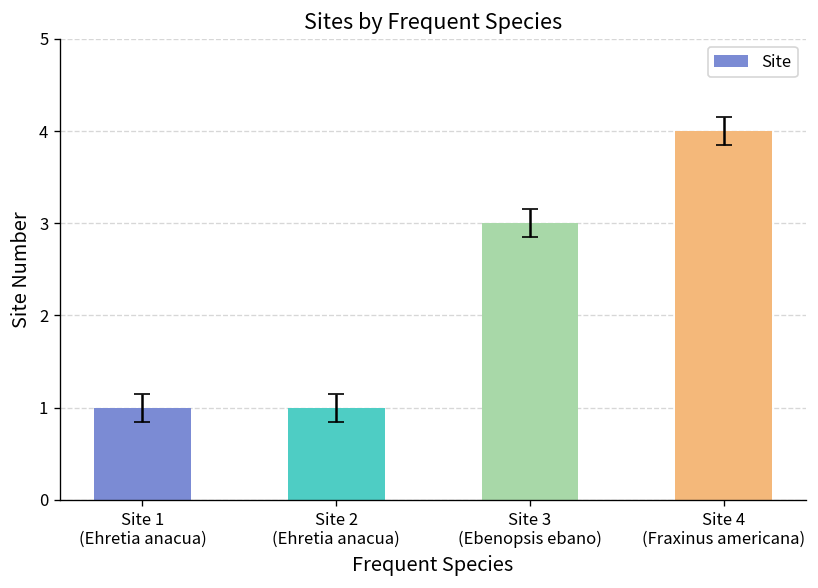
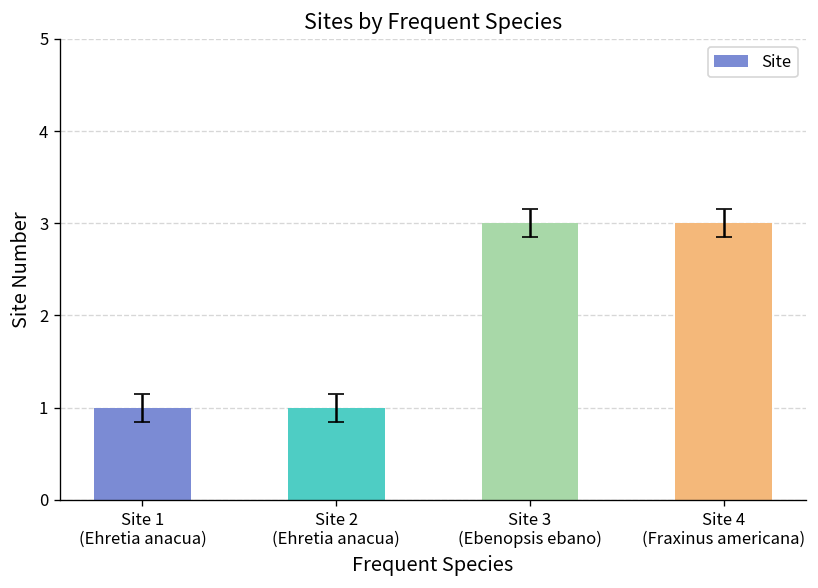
Site, Site 4 (Fraxinus americana): 4 -> 3
